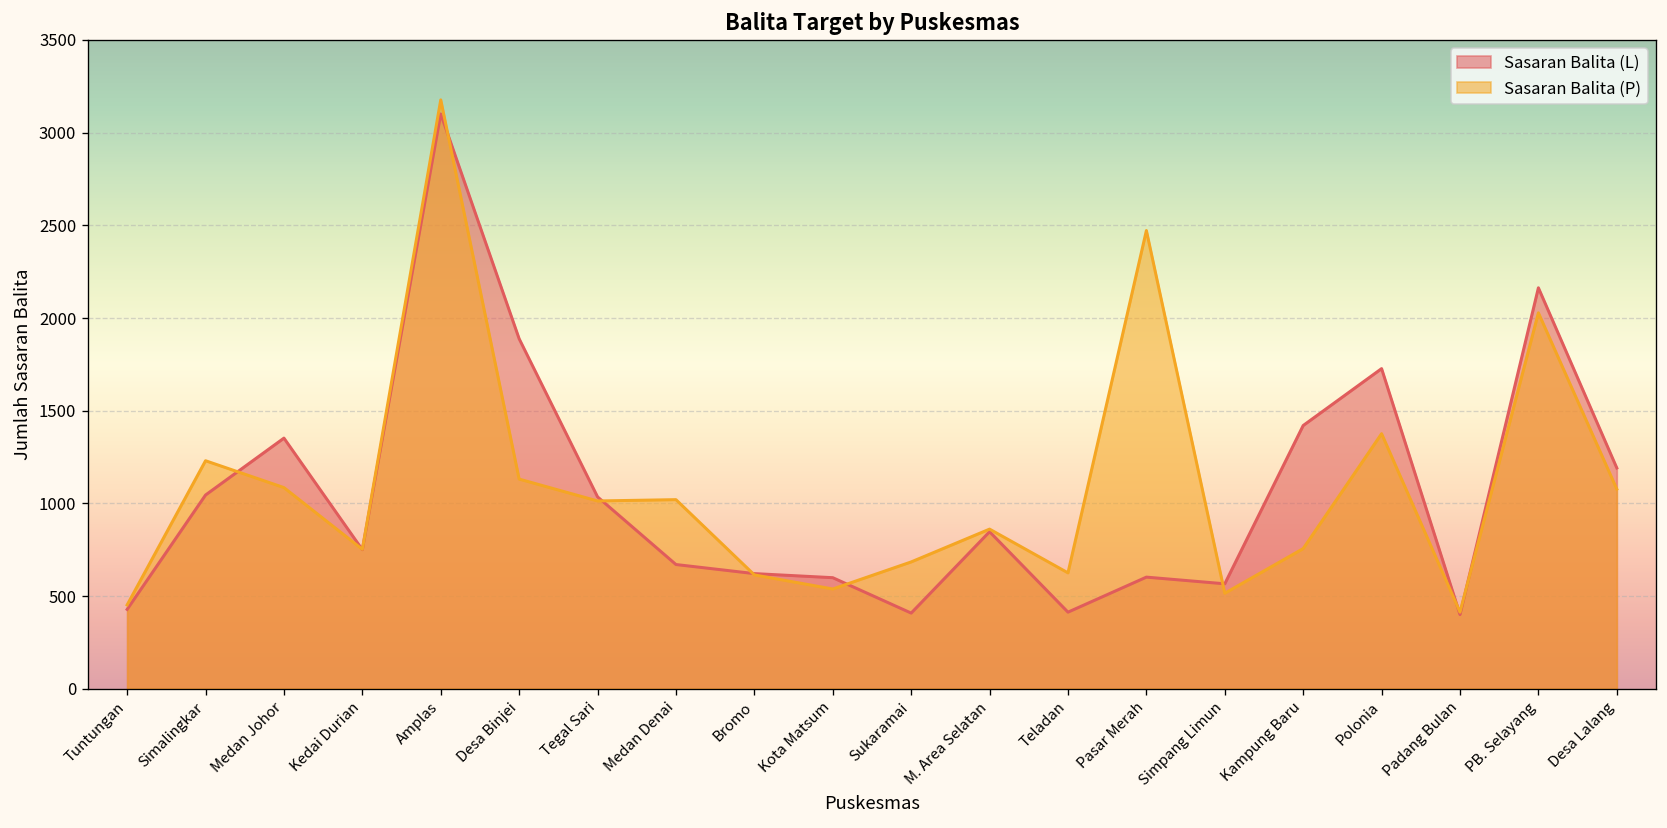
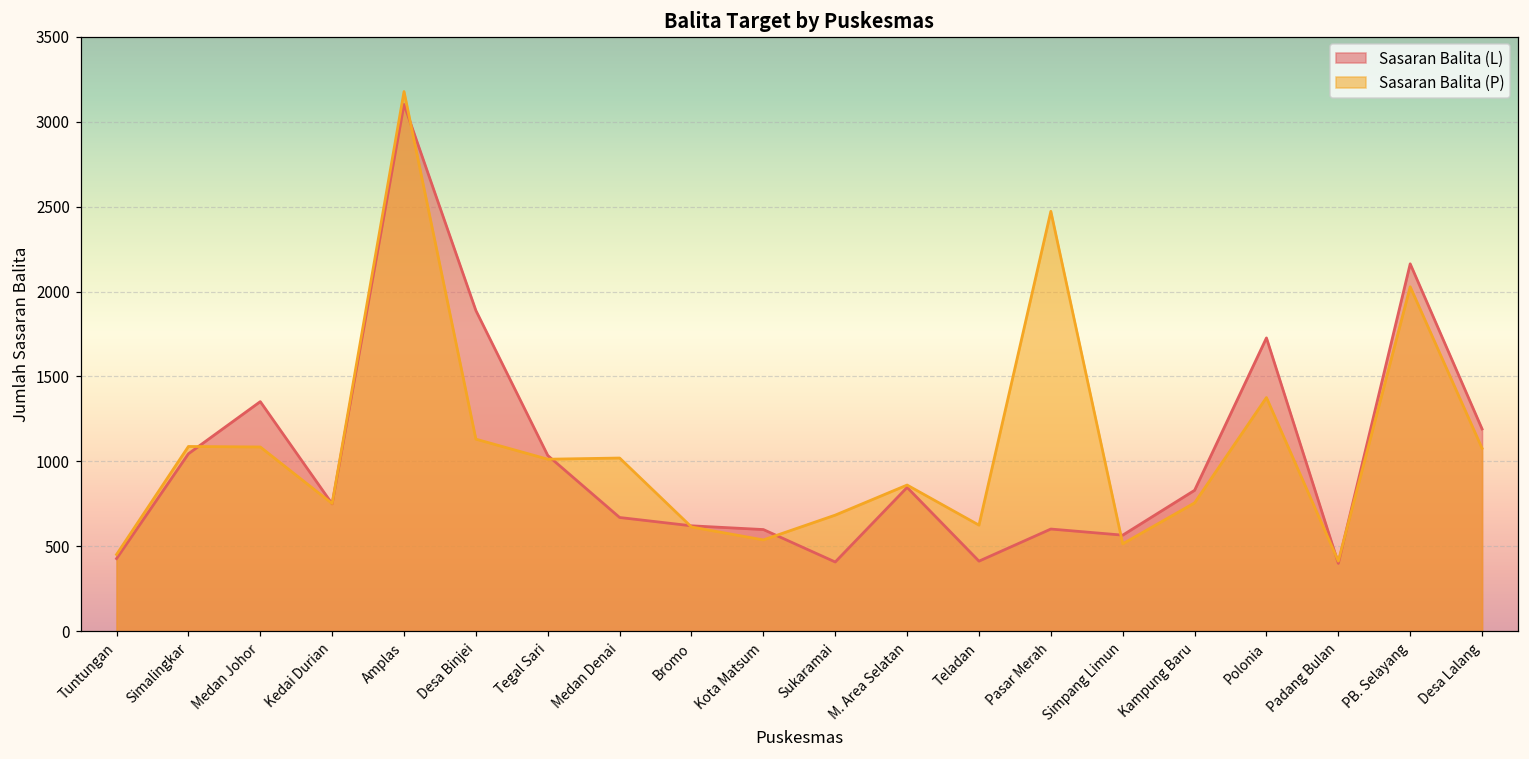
Sasaran Balita (P), Simalingkar: 1230 -> 1090
Sasaran Balita (L), Kampung Baru: 1420 -> 830
